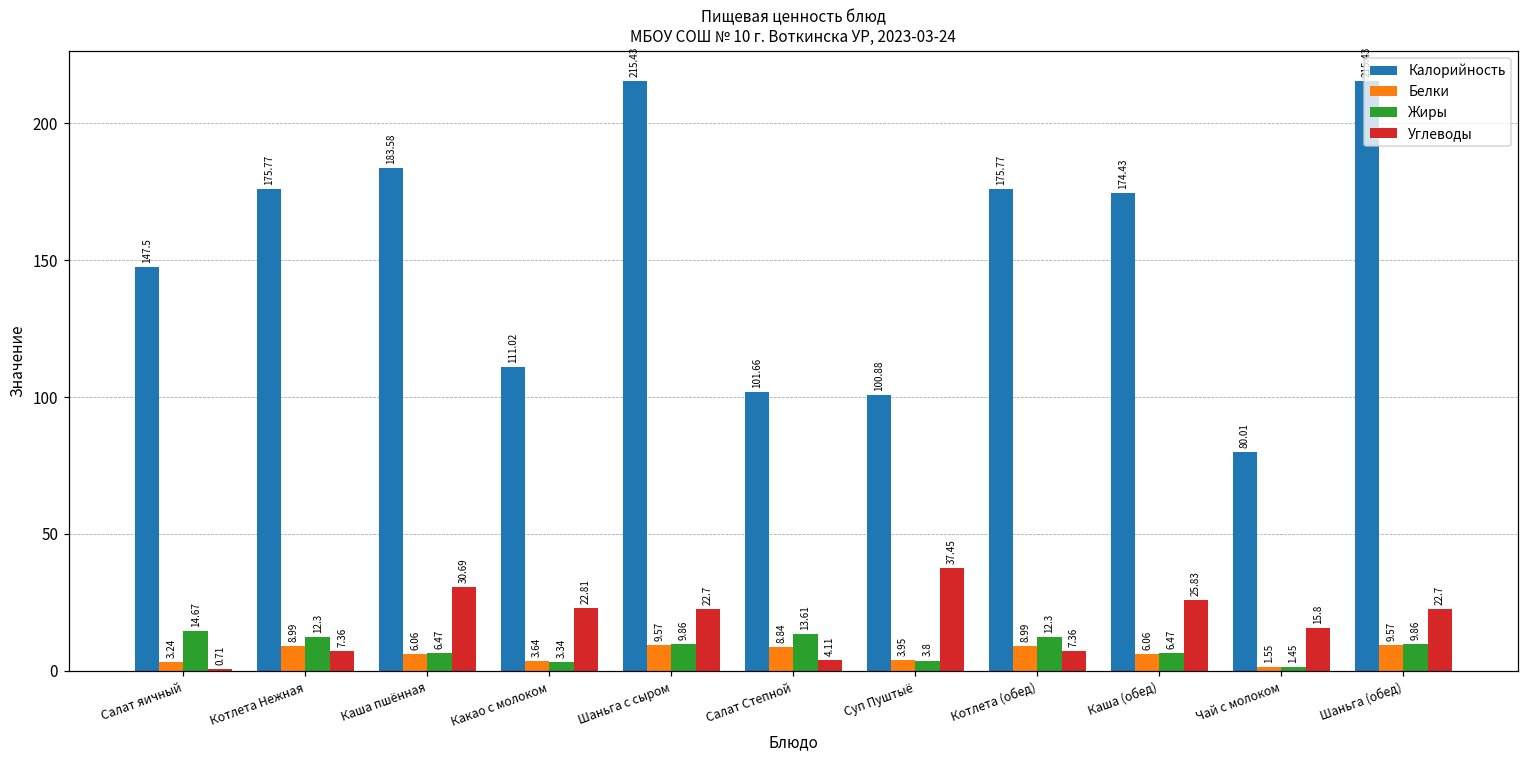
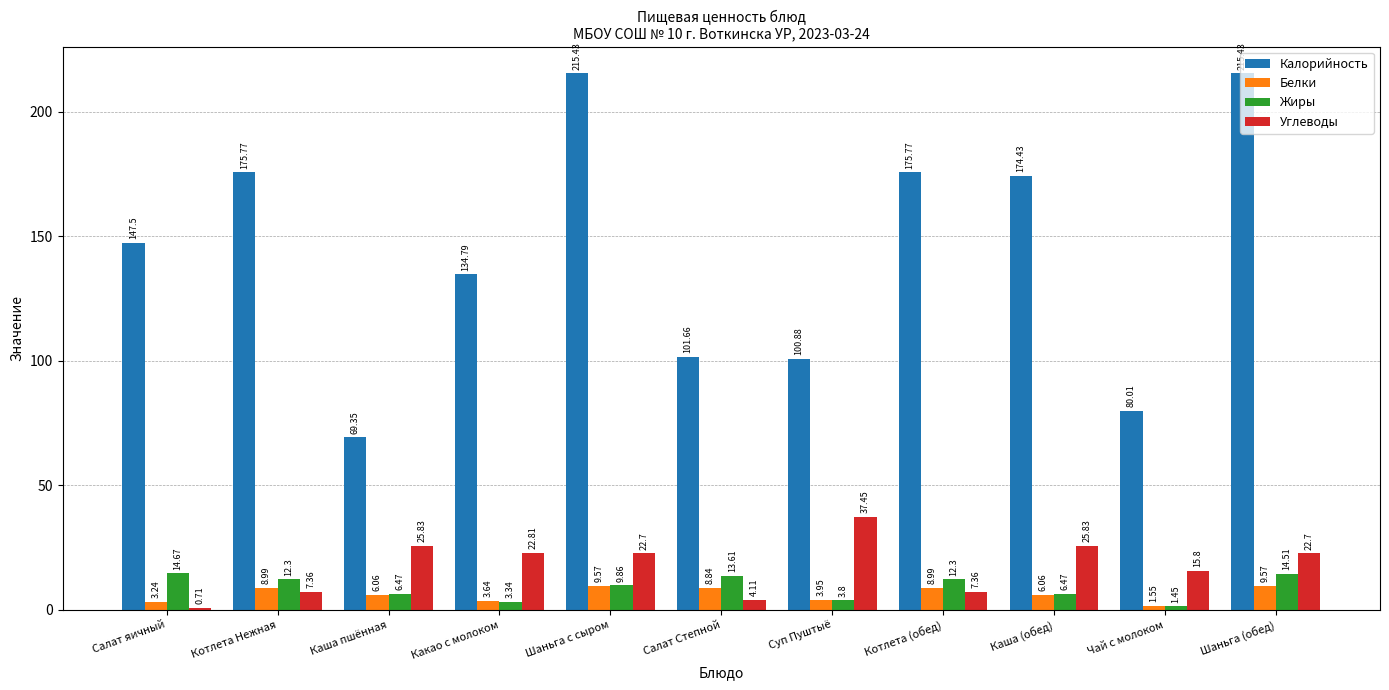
Калорийность, Каша пшённая: 183.58 -> 69.35
Углеводы, Каша пшённая: 30.69 -> 25.83
Калорийность, Какао с молоком: 111.02 -> 134.79
Жиры, Шаньга (обед): 9.86 -> 14.51
